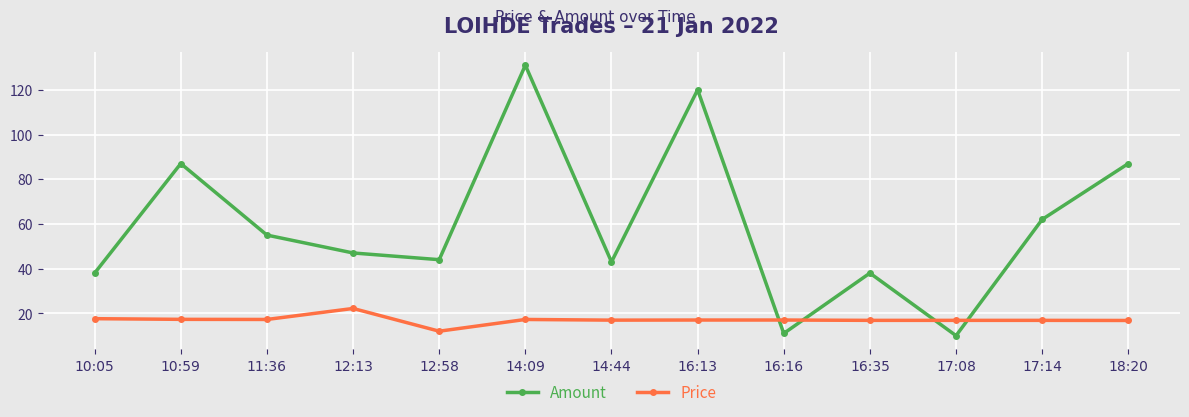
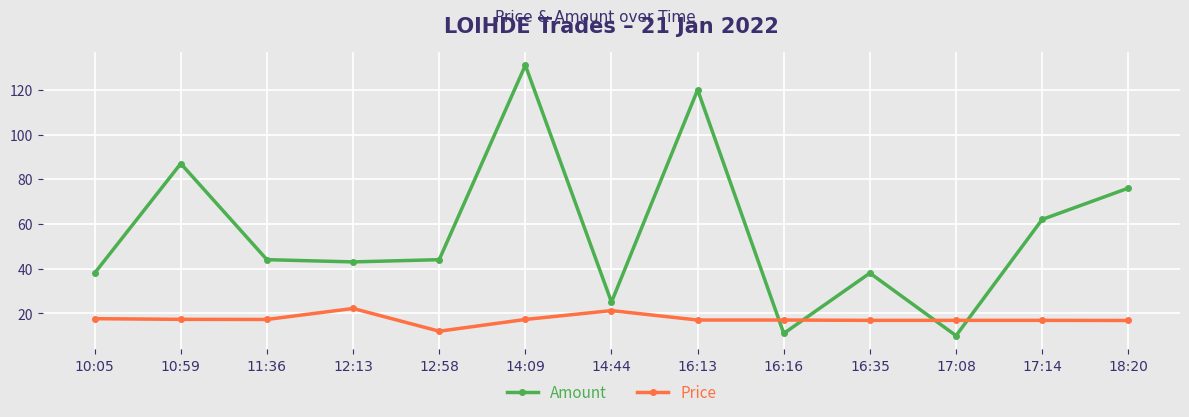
Amount, 11:36: 55 -> 44
Amount, 12:13: 47 -> 43
Amount, 14:44: 43 -> 25
Price, 14:44: 17 -> 21
Amount, 18:20: 87 -> 76
